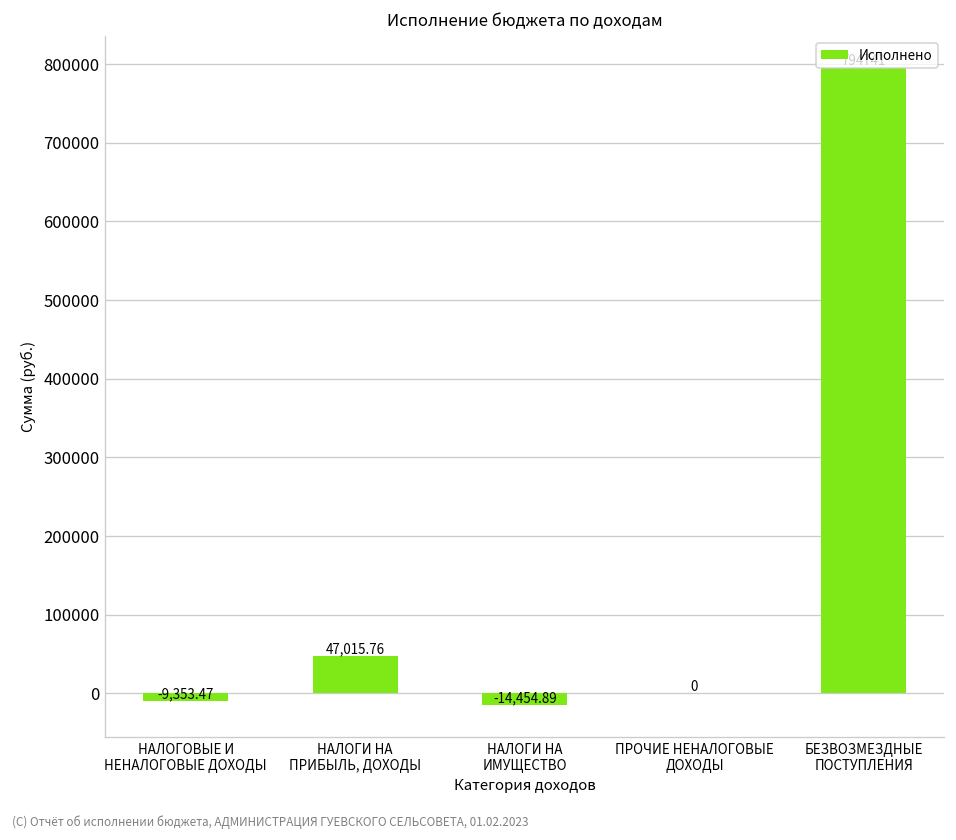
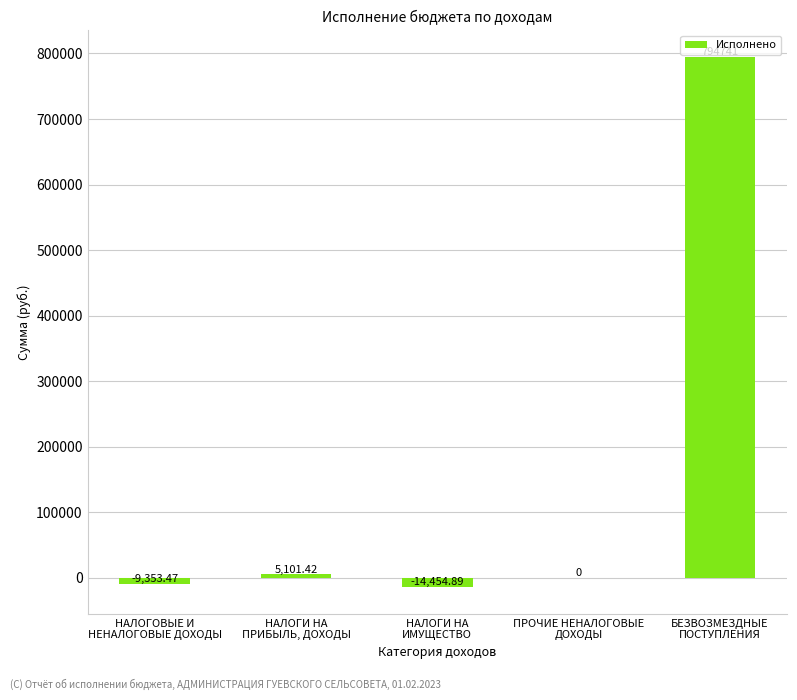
НАЛОГИ НА ПРИБЫЛЬ, ДОХОДЫ: 47,015.76 -> 5,101.42
